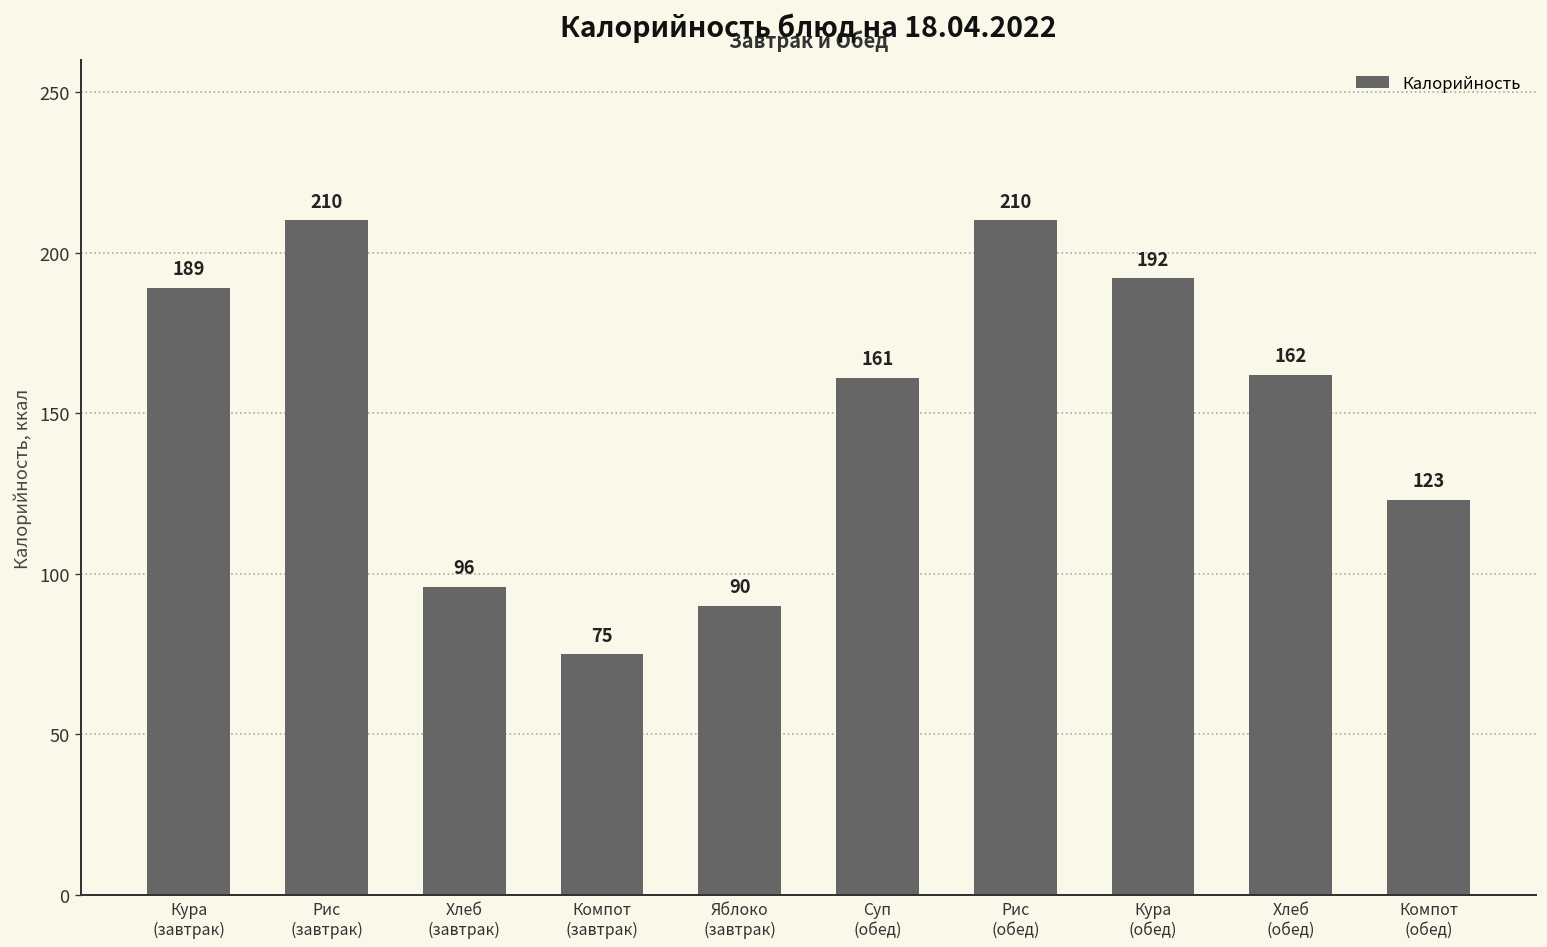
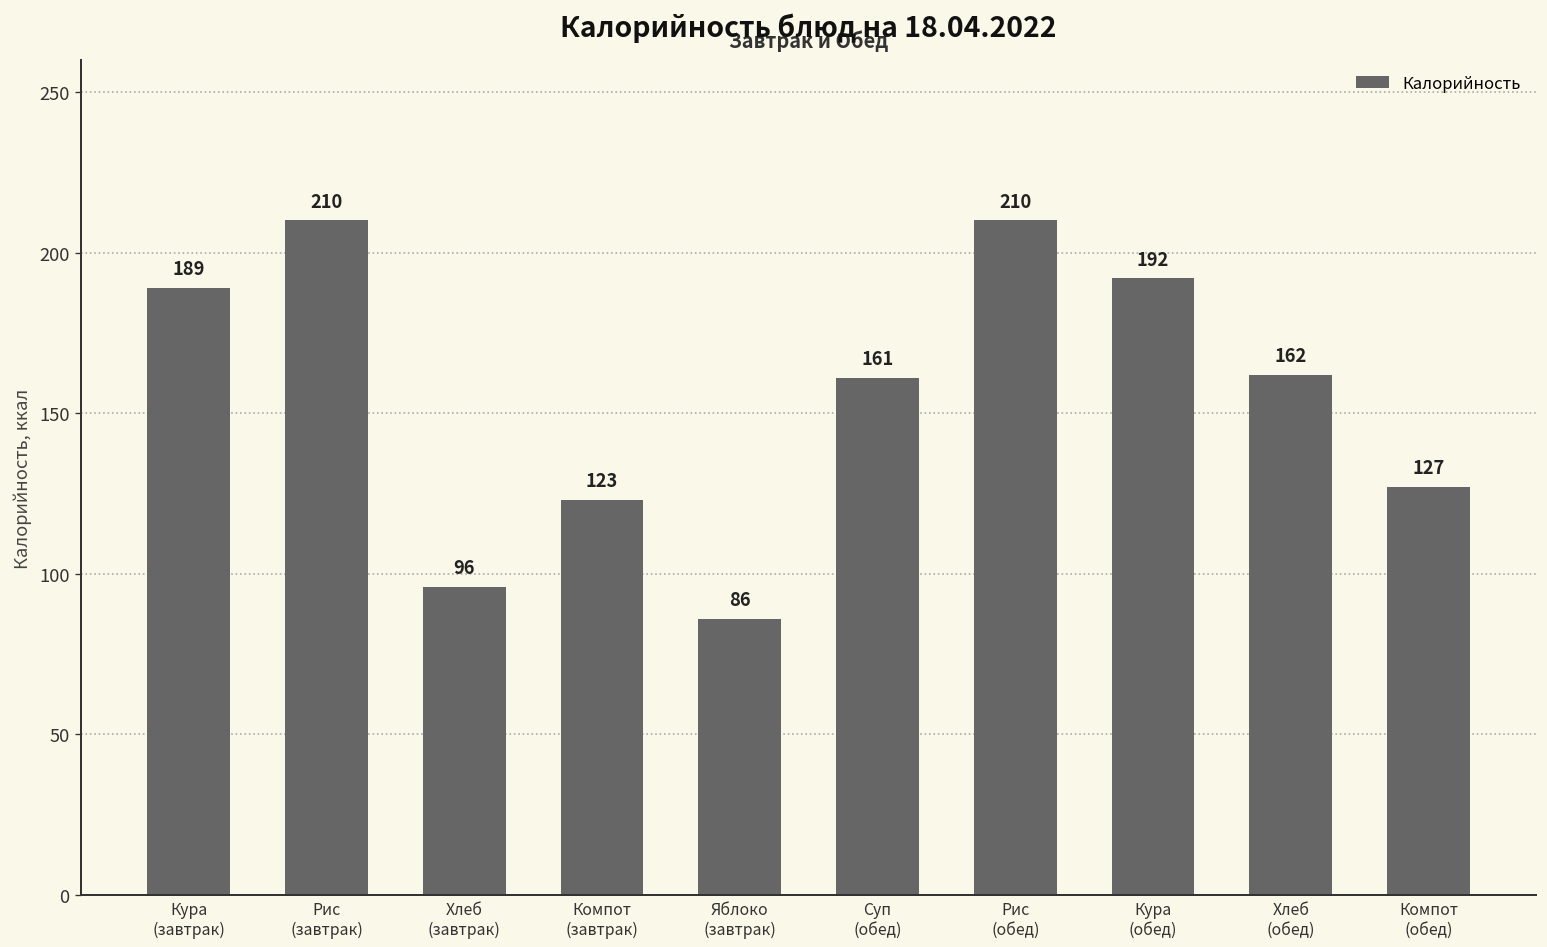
Компот (завтрак): 75 -> 123
Яблоко (завтрак): 90 -> 86
Компот (обед): 123 -> 127
